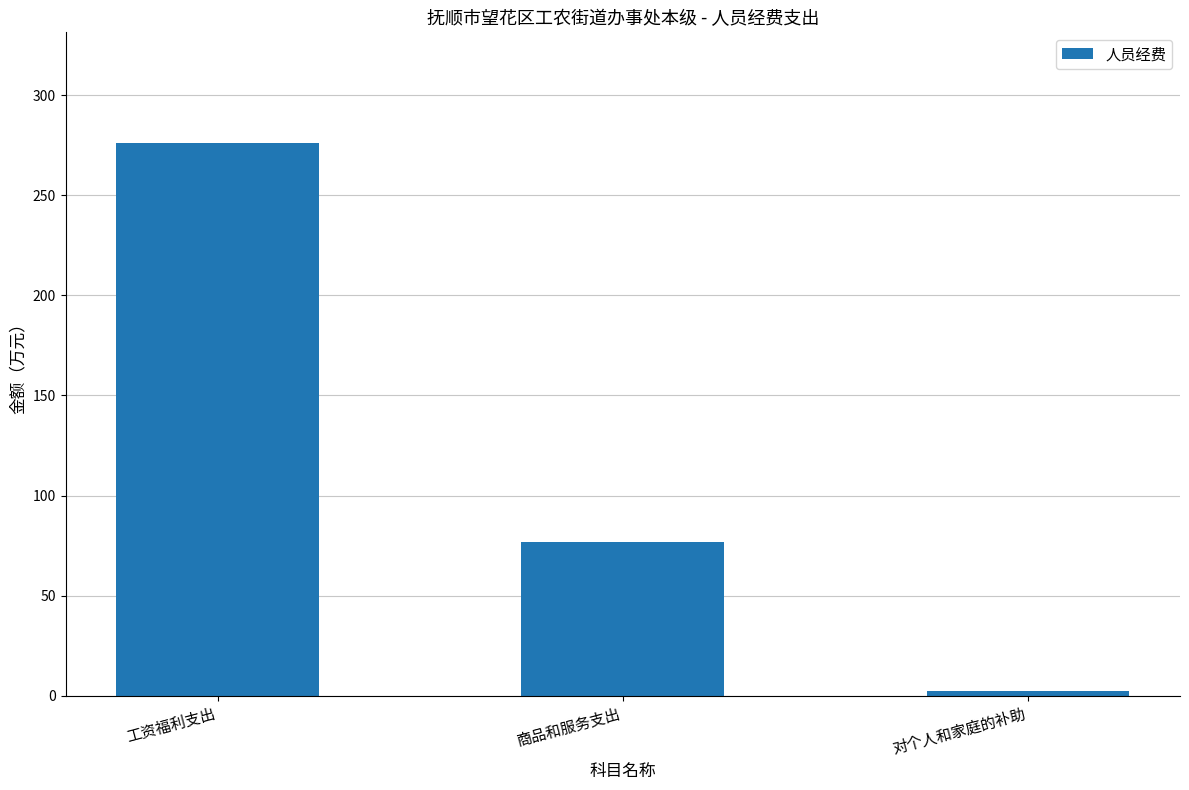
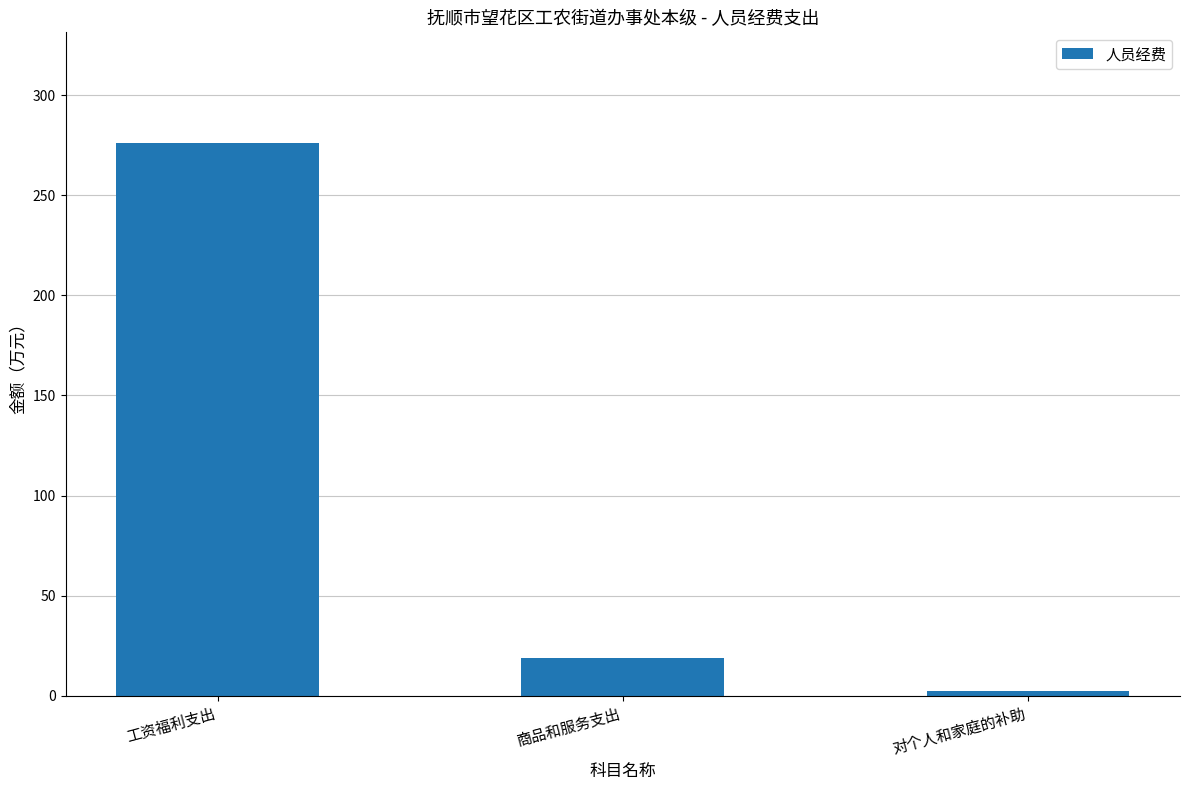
商品和服务支出: 77 -> 19
